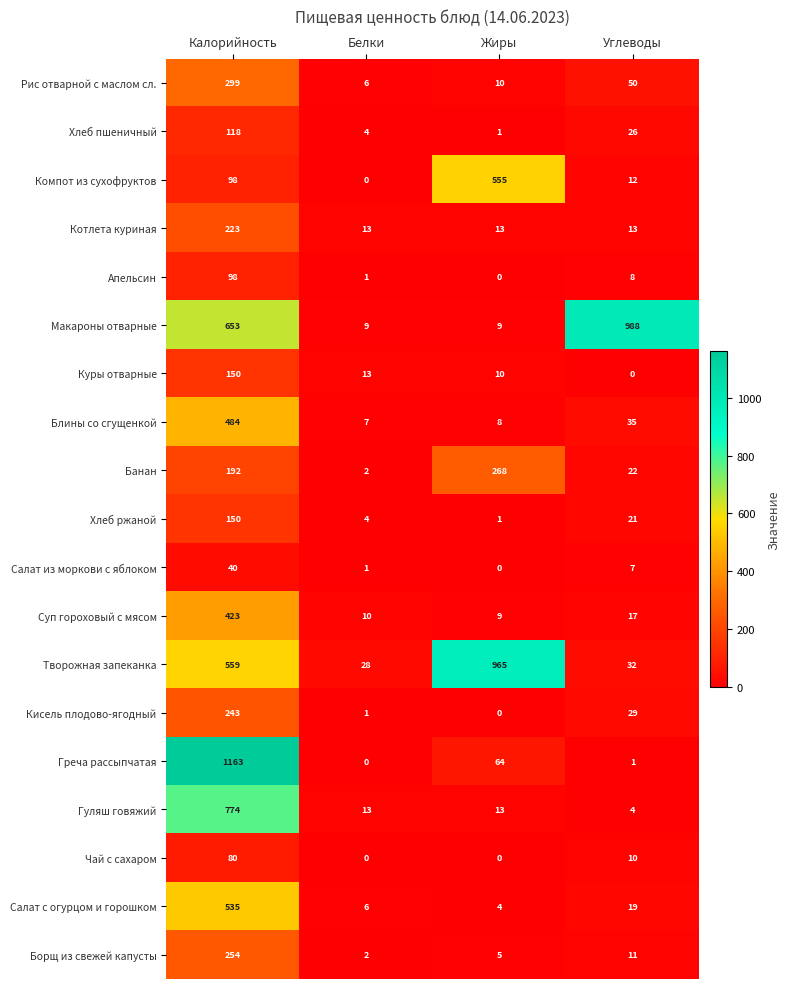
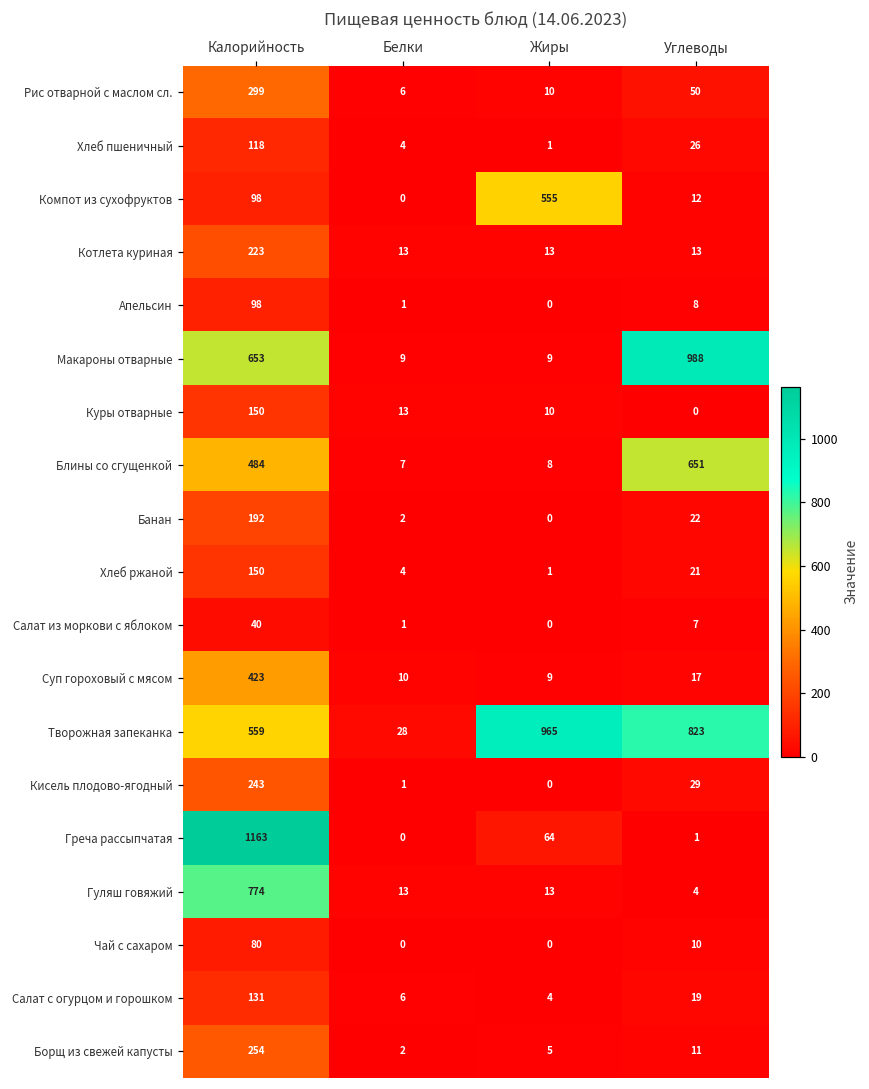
Блины со сгущенкой, Углеводы: 35 -> 651
Банан, Жиры: 268 -> 0
Творожная запеканка, Углеводы: 32 -> 823
Салат с огурцом и горошком, Калорийность: 535 -> 131
